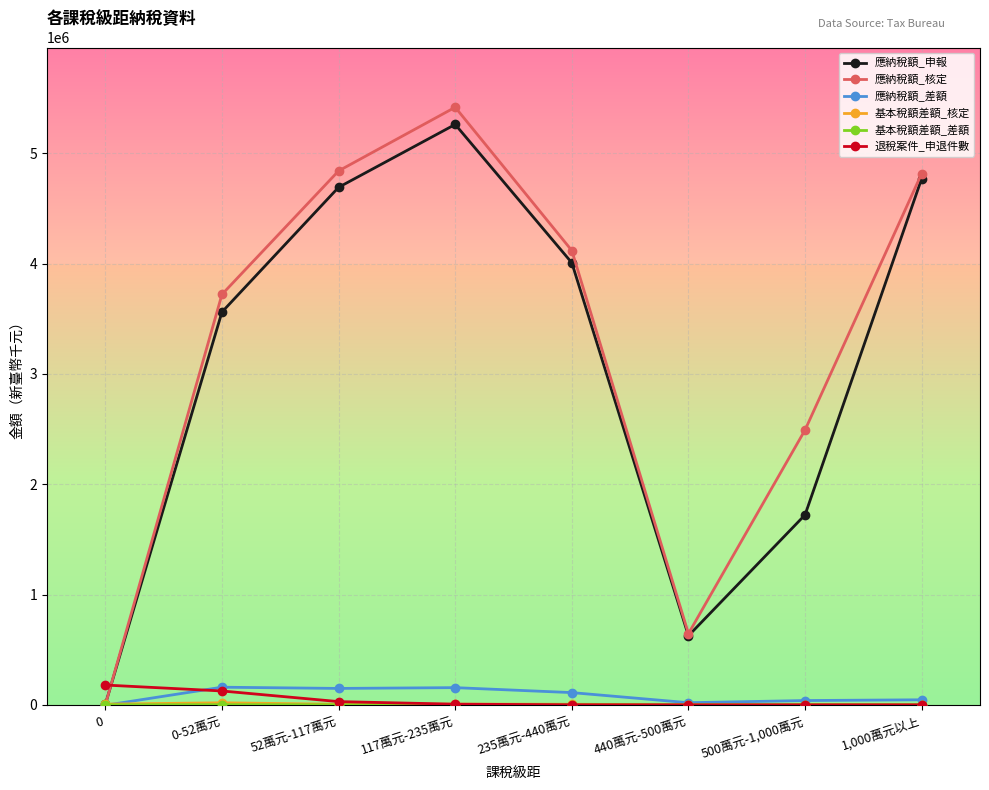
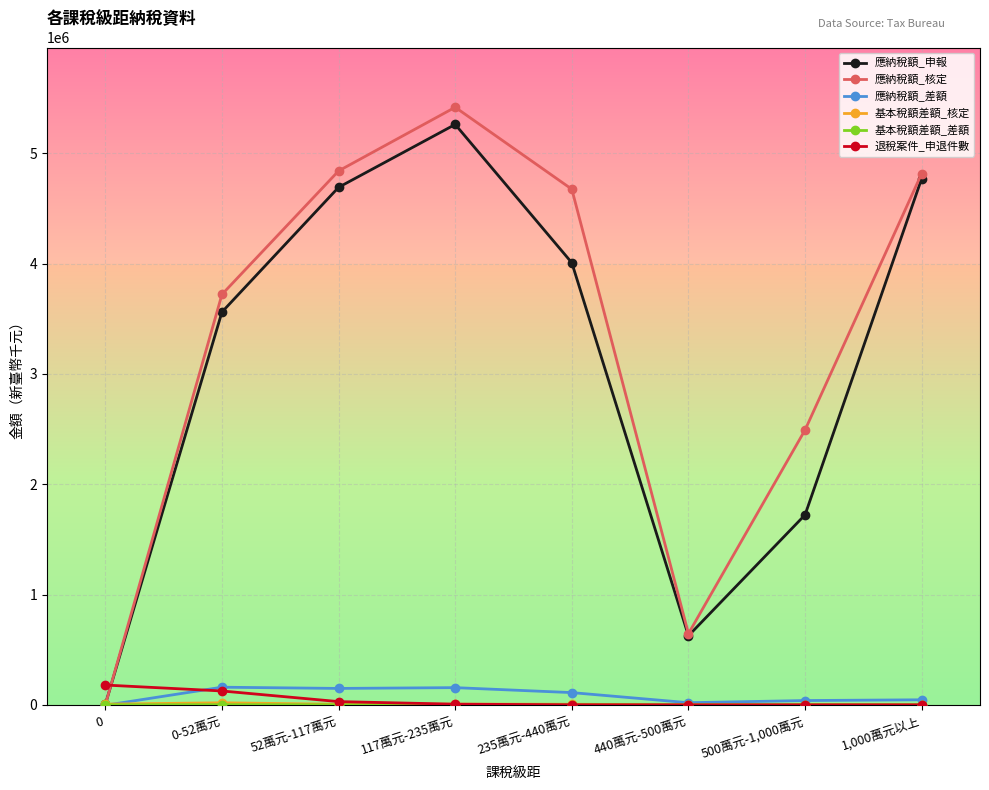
應納稅額_核定, 235萬元-440萬元: 4120000 -> 4670000
